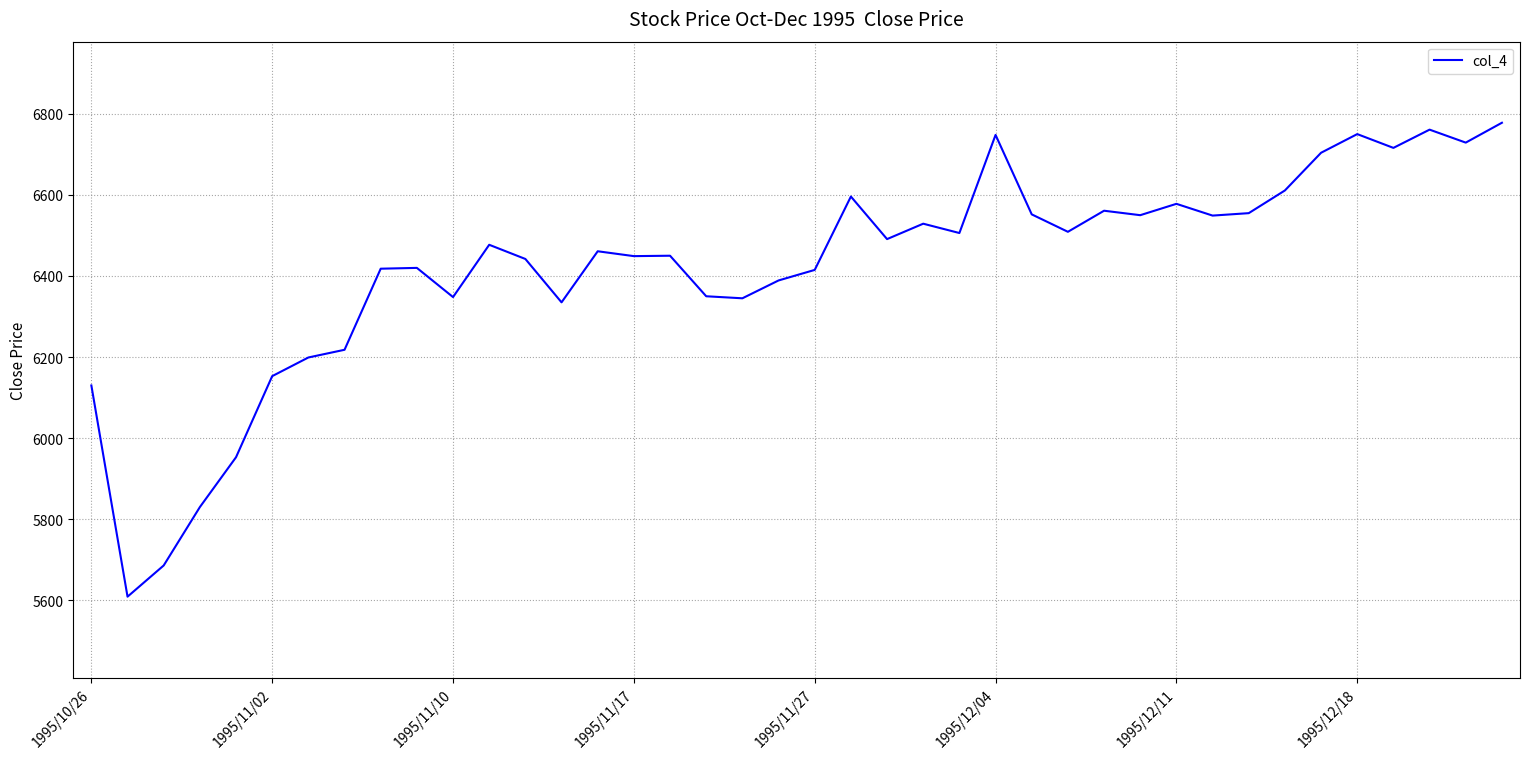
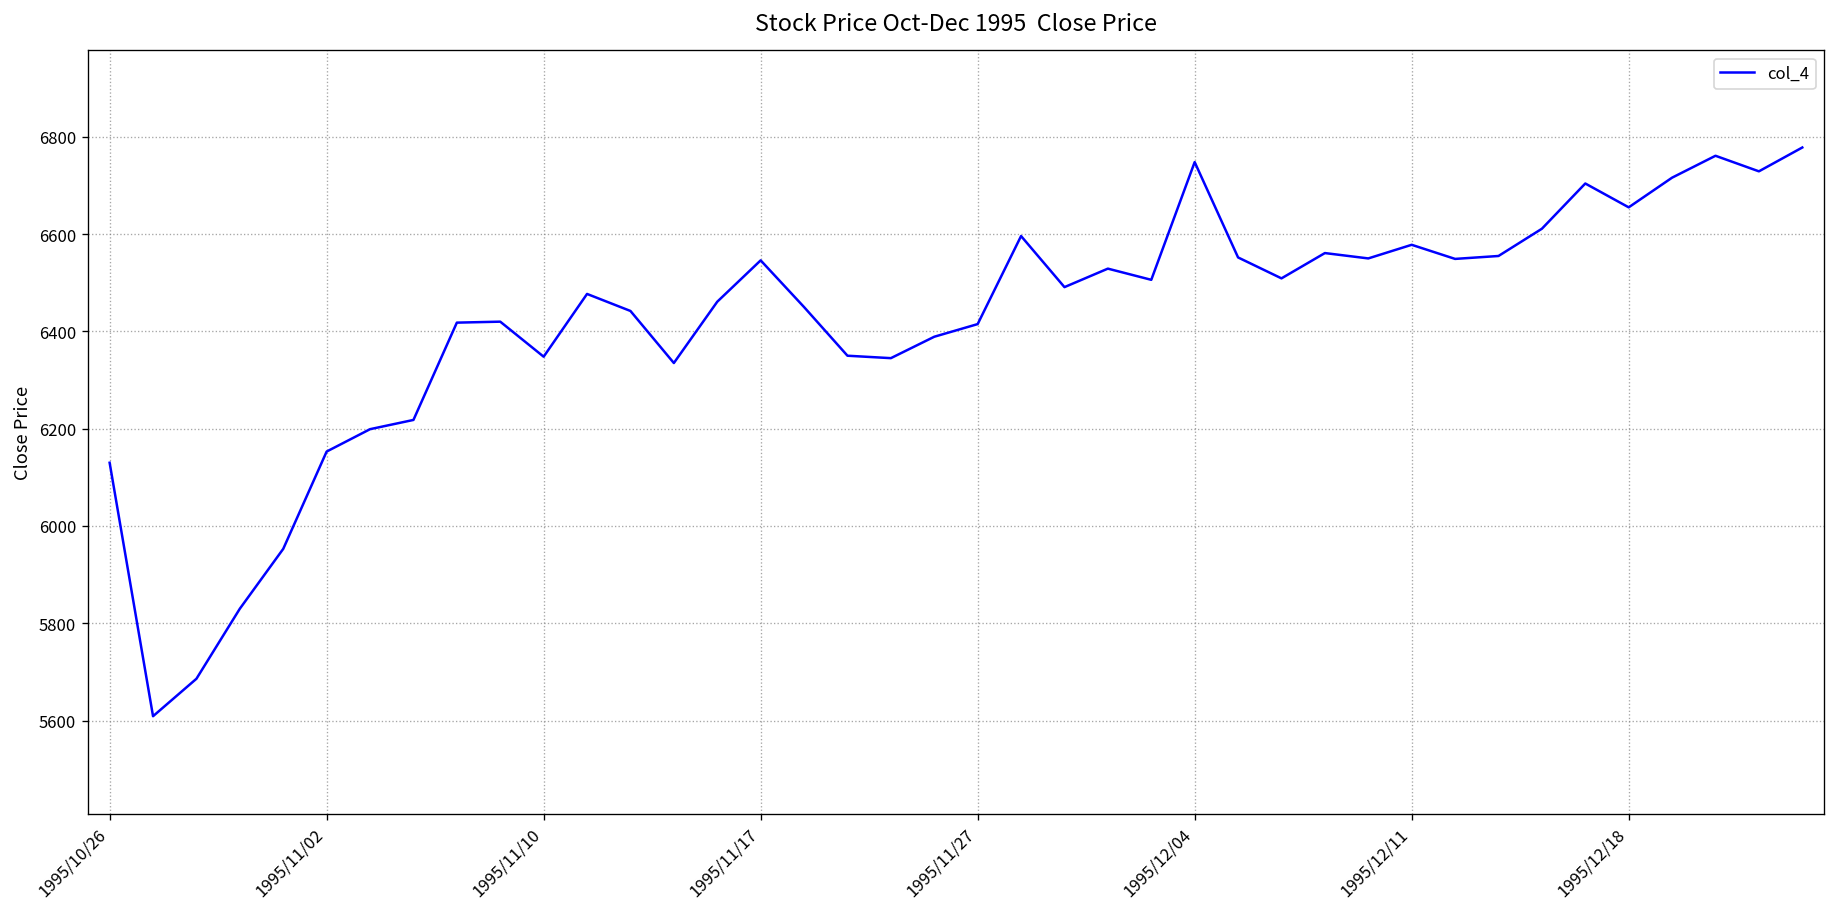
1995/11/17: 6450 -> 6550
1995/12/18: 6750 -> 6660
